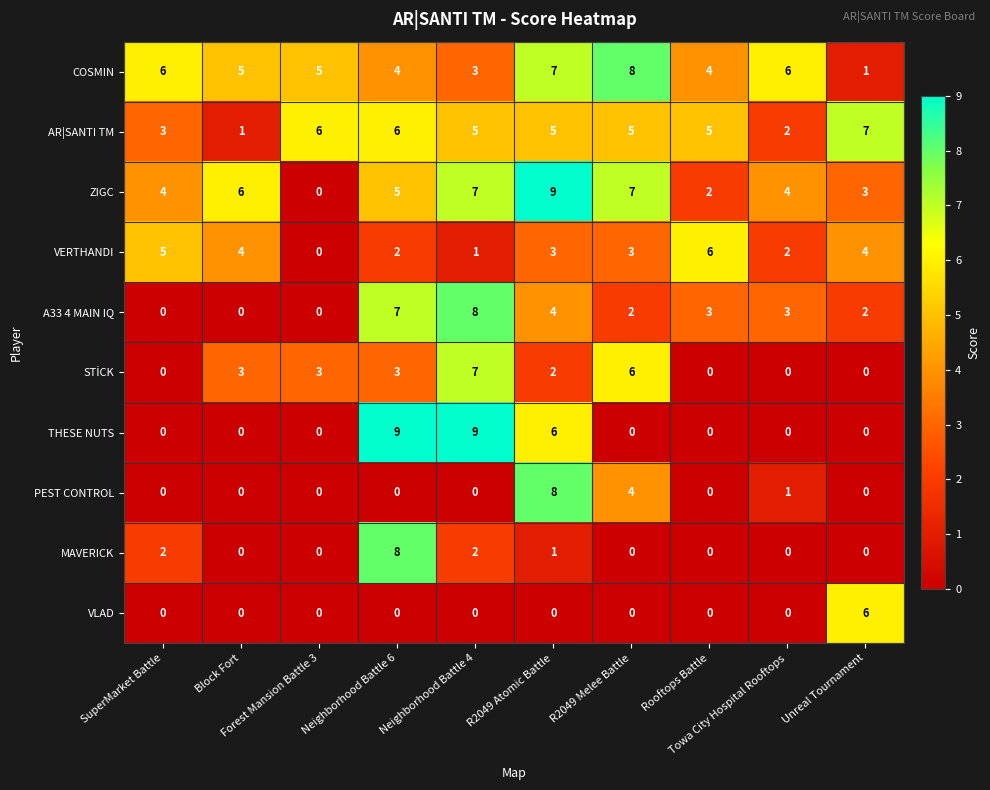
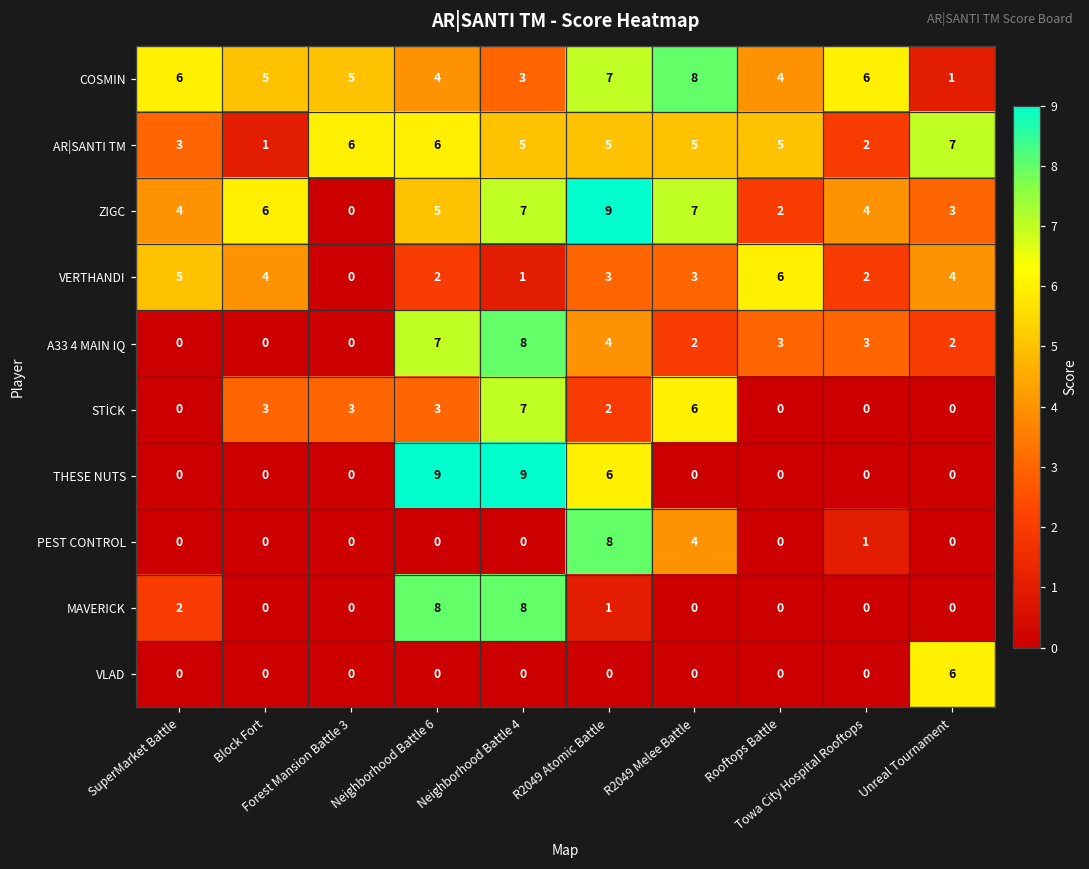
MAVERICK, Neighborhood Battle 4: 2 -> 8
